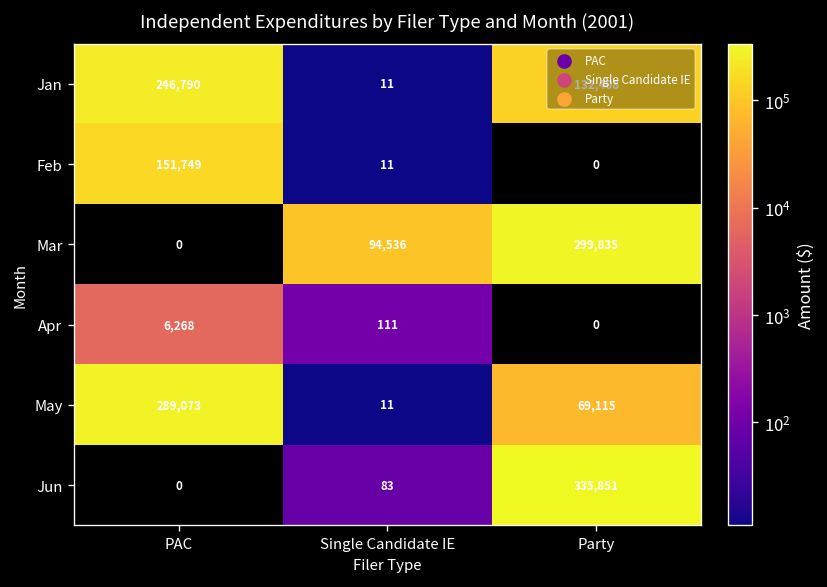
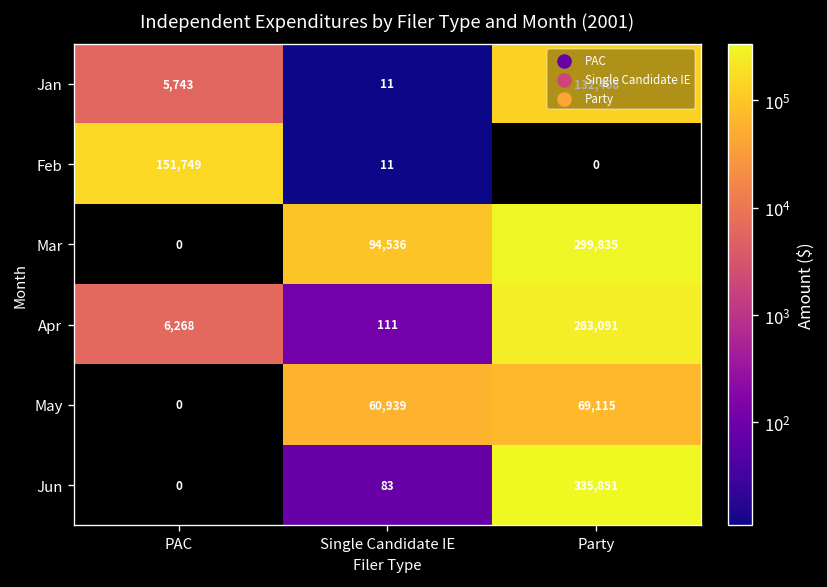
Jan, PAC: 246,790 -> 5,743
Apr, Party: 0 -> 263,091
May, PAC: 289,073 -> 0
May, Single Candidate IE: 11 -> 60,939
